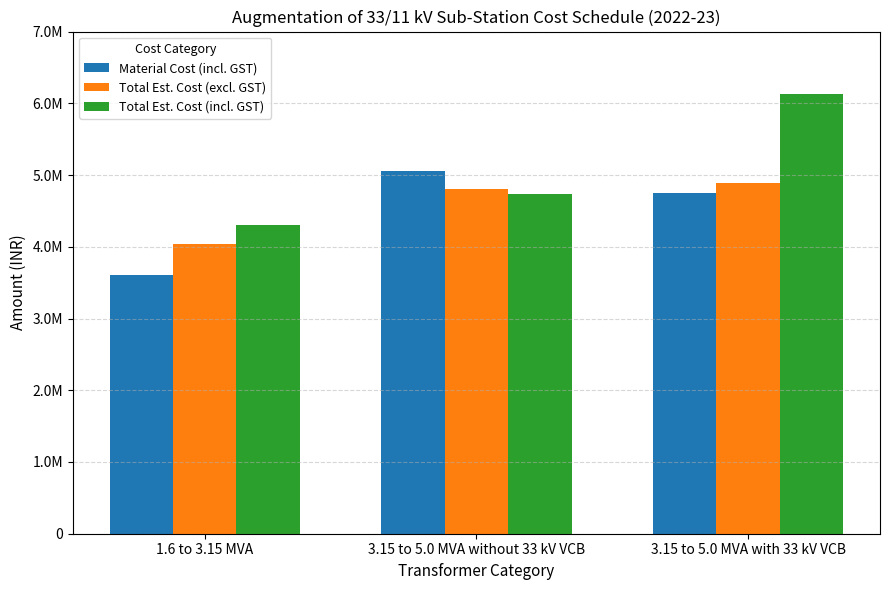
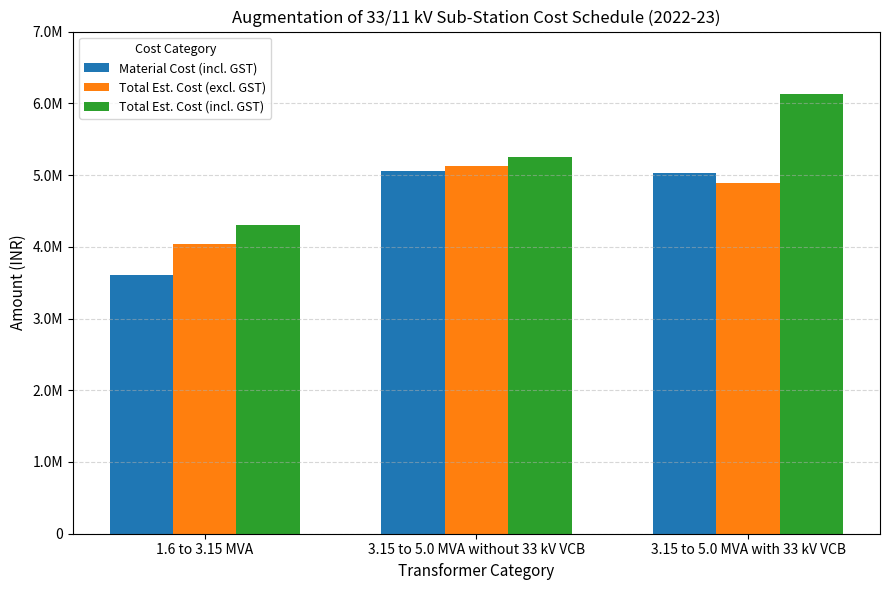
Total Est. Cost (excl. GST), 3.15 to 5.0 MVA without 33 kV VCB: 4800000 -> 5100000
Total Est. Cost (incl. GST), 3.15 to 5.0 MVA without 33 kV VCB: 4700000 -> 5300000
Material Cost (incl. GST), 3.15 to 5.0 MVA with 33 kV VCB: 4700000 -> 5000000
